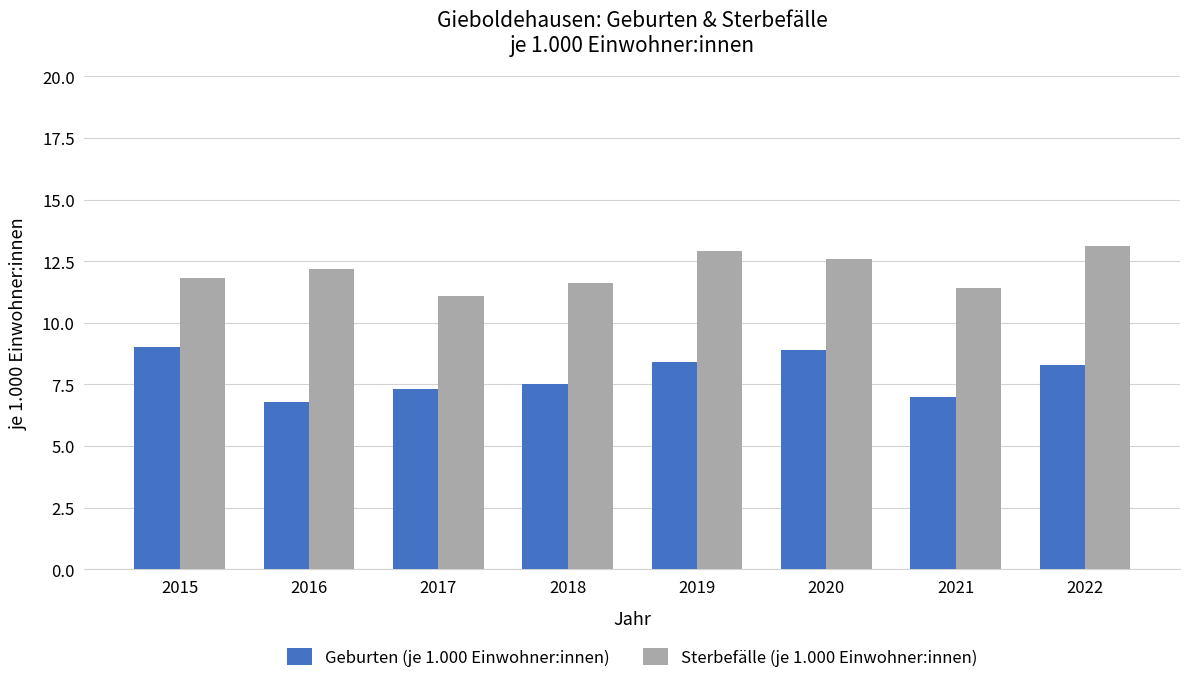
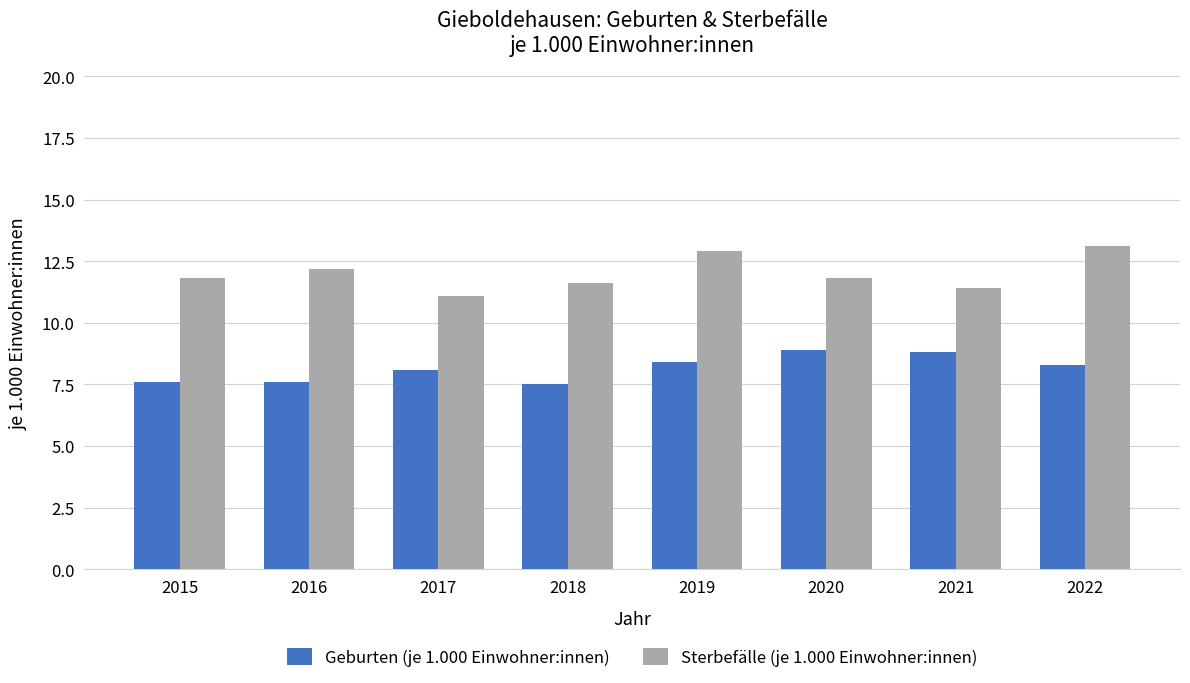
Geburten (je 1.000 Einwohner:innen), 2015: 9.0 -> 7.6
Geburten (je 1.000 Einwohner:innen), 2016: 6.8 -> 7.6
Geburten (je 1.000 Einwohner:innen), 2017: 7.3 -> 8.1
Sterbefälle (je 1.000 Einwohner:innen), 2020: 12.6 -> 11.8
Geburten (je 1.000 Einwohner:innen), 2021: 7.0 -> 8.8
